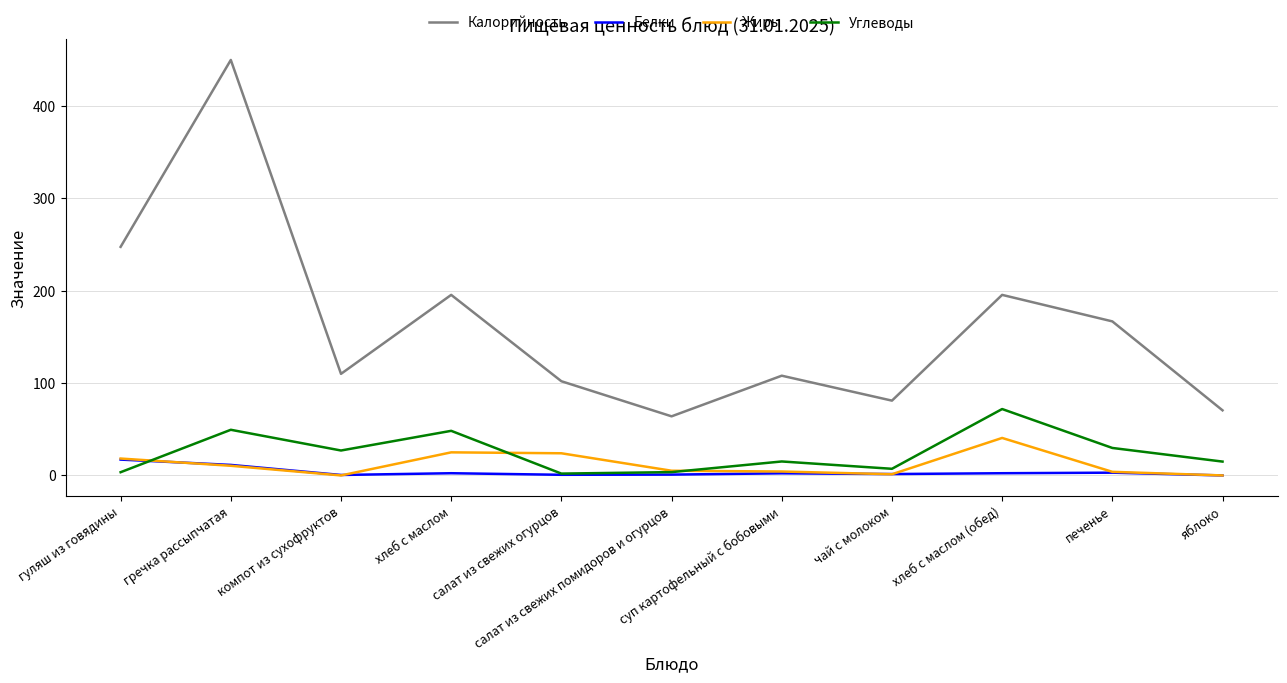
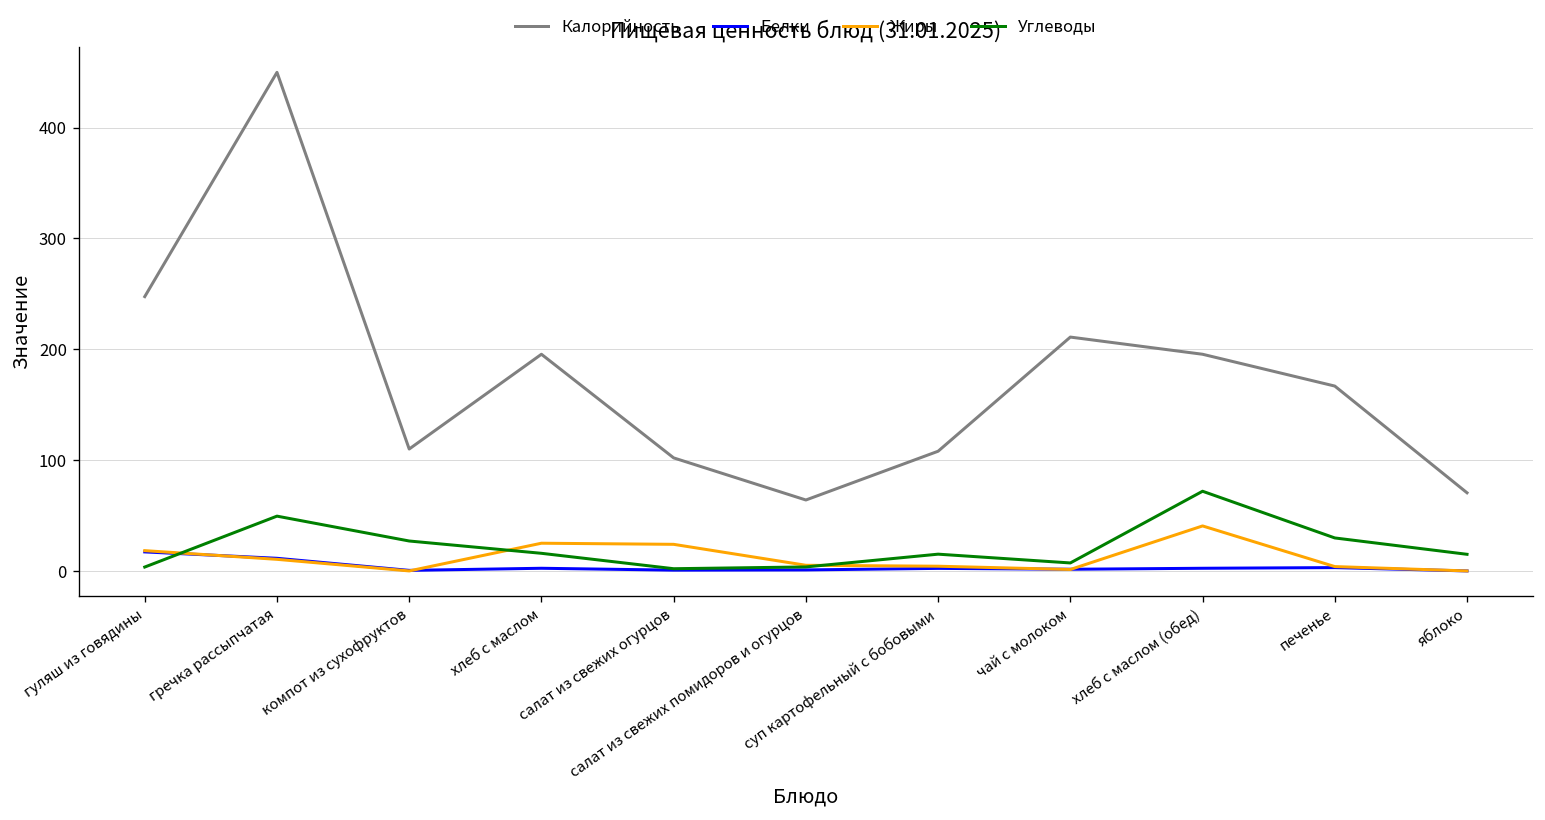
Углеводы, хлеб с маслом: 50 -> 20
Калорийность, чай с молоком: 80 -> 210
